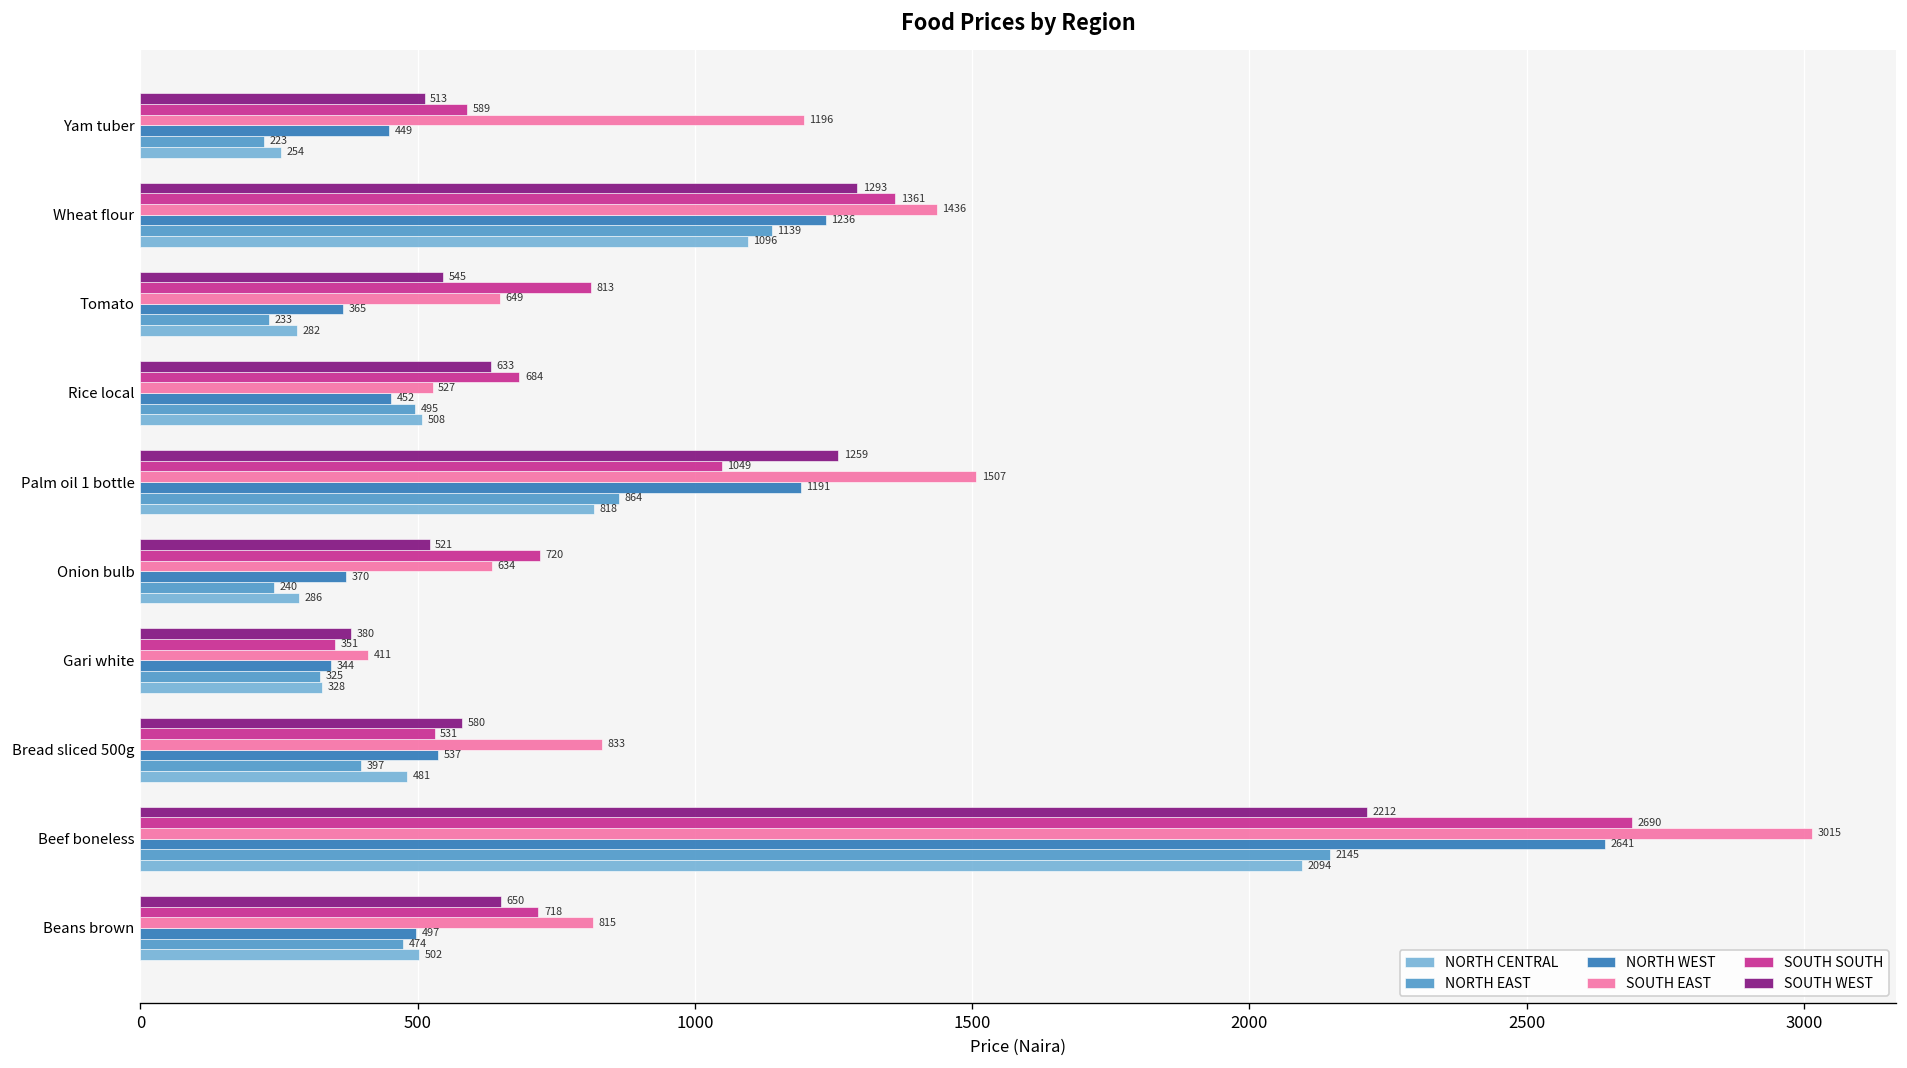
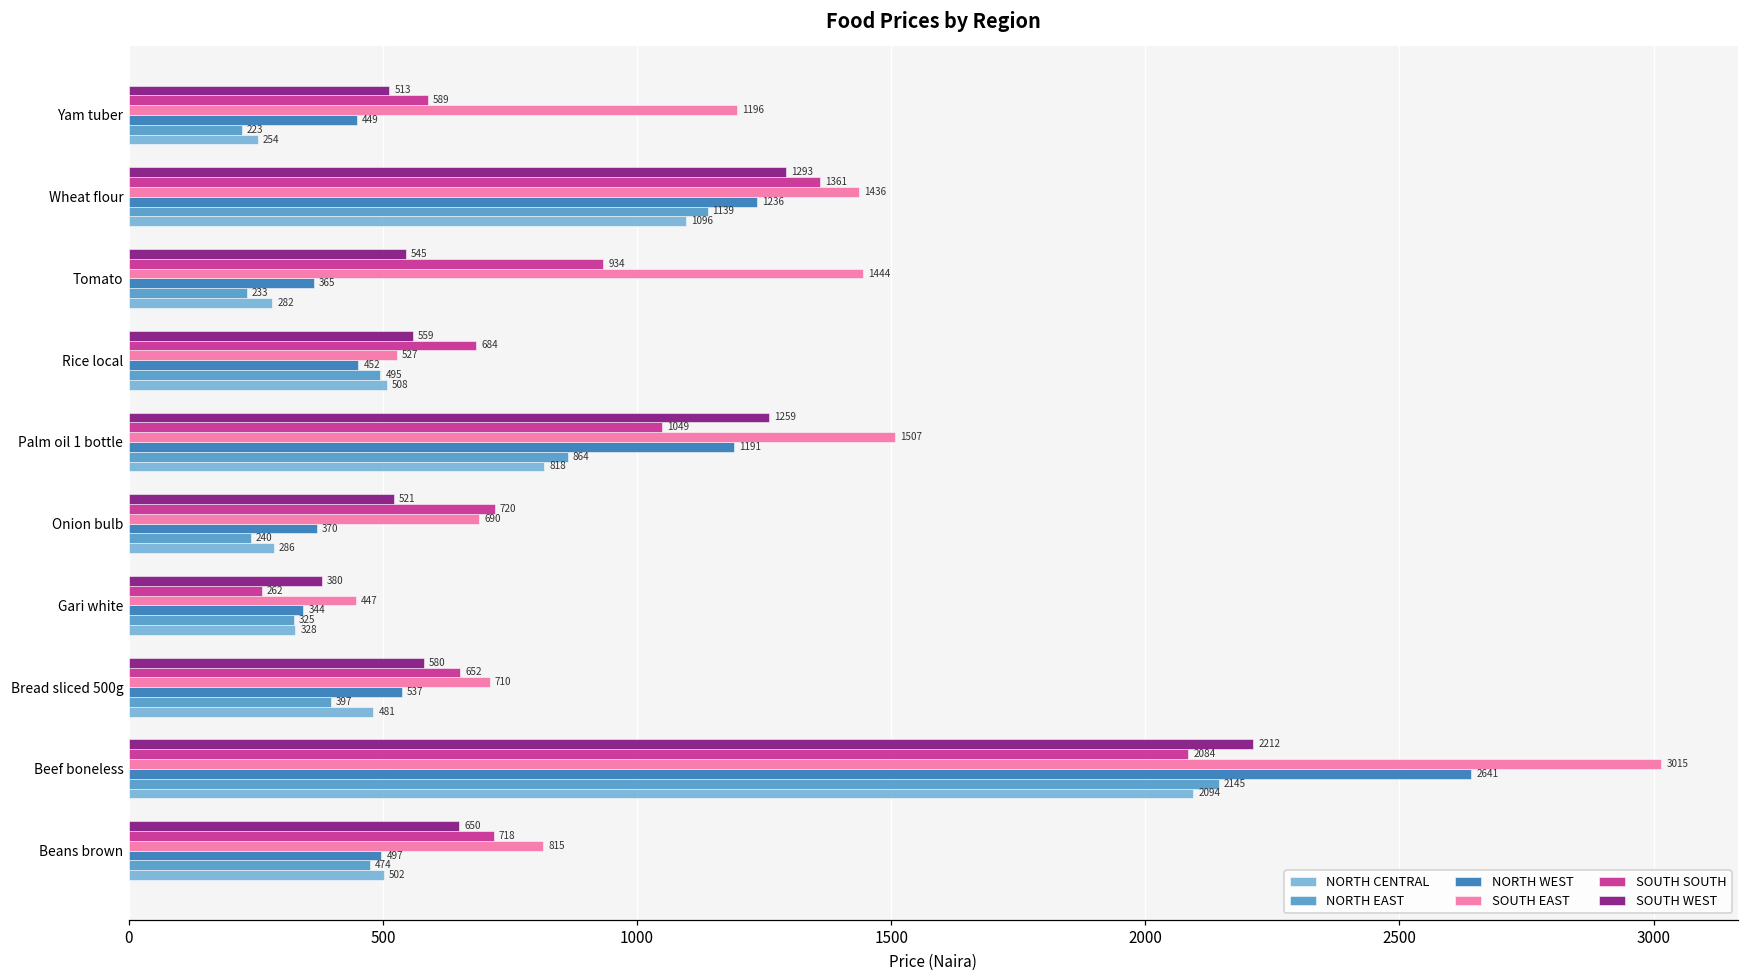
SOUTH SOUTH, Tomato: 813 -> 934
SOUTH EAST, Tomato: 649 -> 1444
SOUTH WEST, Rice local: 633 -> 559
SOUTH EAST, Onion bulb: 634 -> 690
SOUTH SOUTH, Gari white: 351 -> 262
SOUTH EAST, Gari white: 411 -> 447
SOUTH SOUTH, Bread sliced 500g: 531 -> 652
SOUTH EAST, Bread sliced 500g: 833 -> 710
SOUTH SOUTH, Beef boneless: 2690 -> 2084
